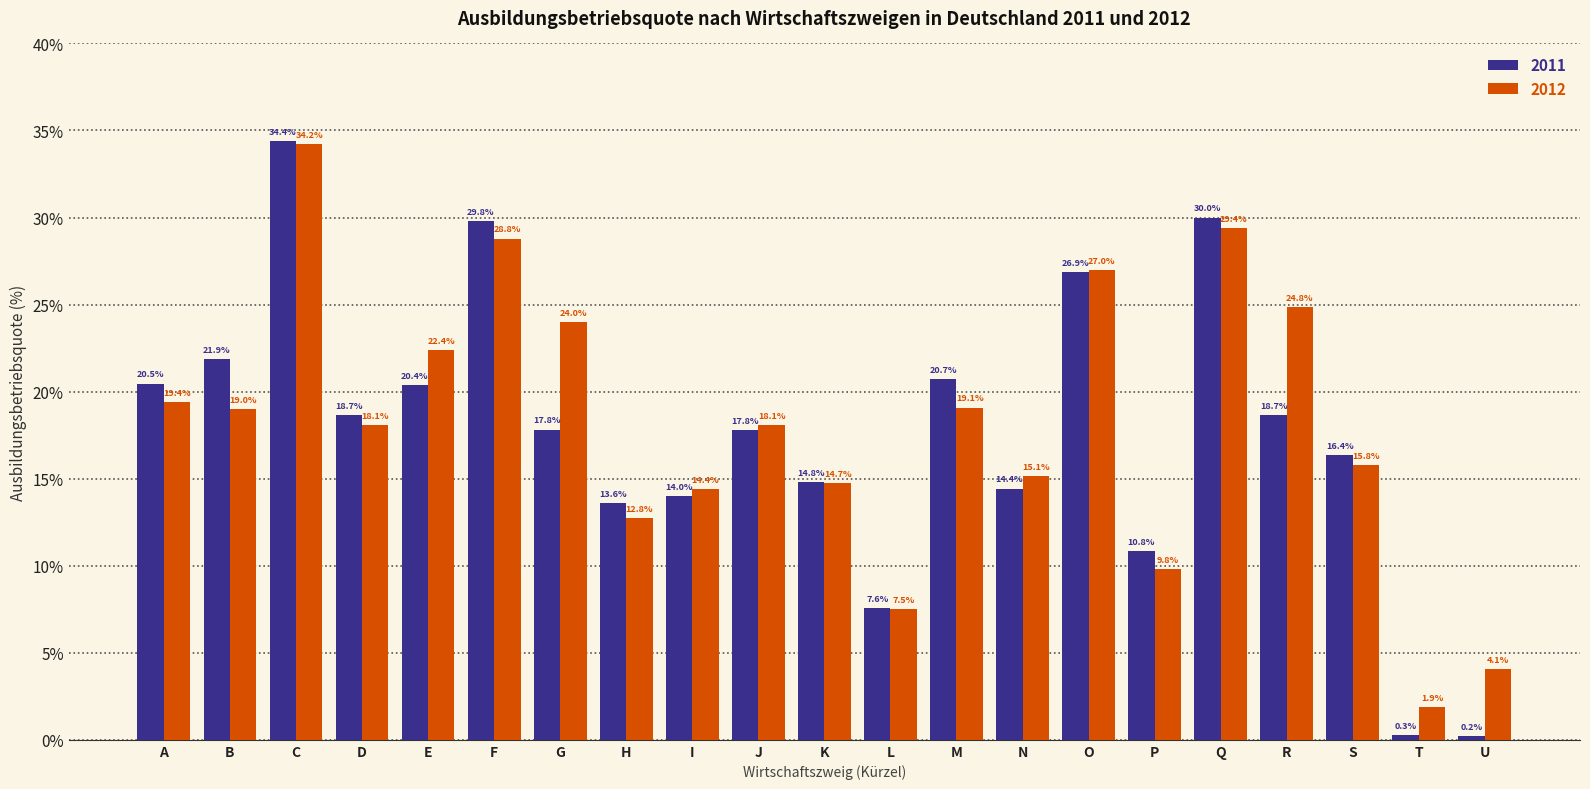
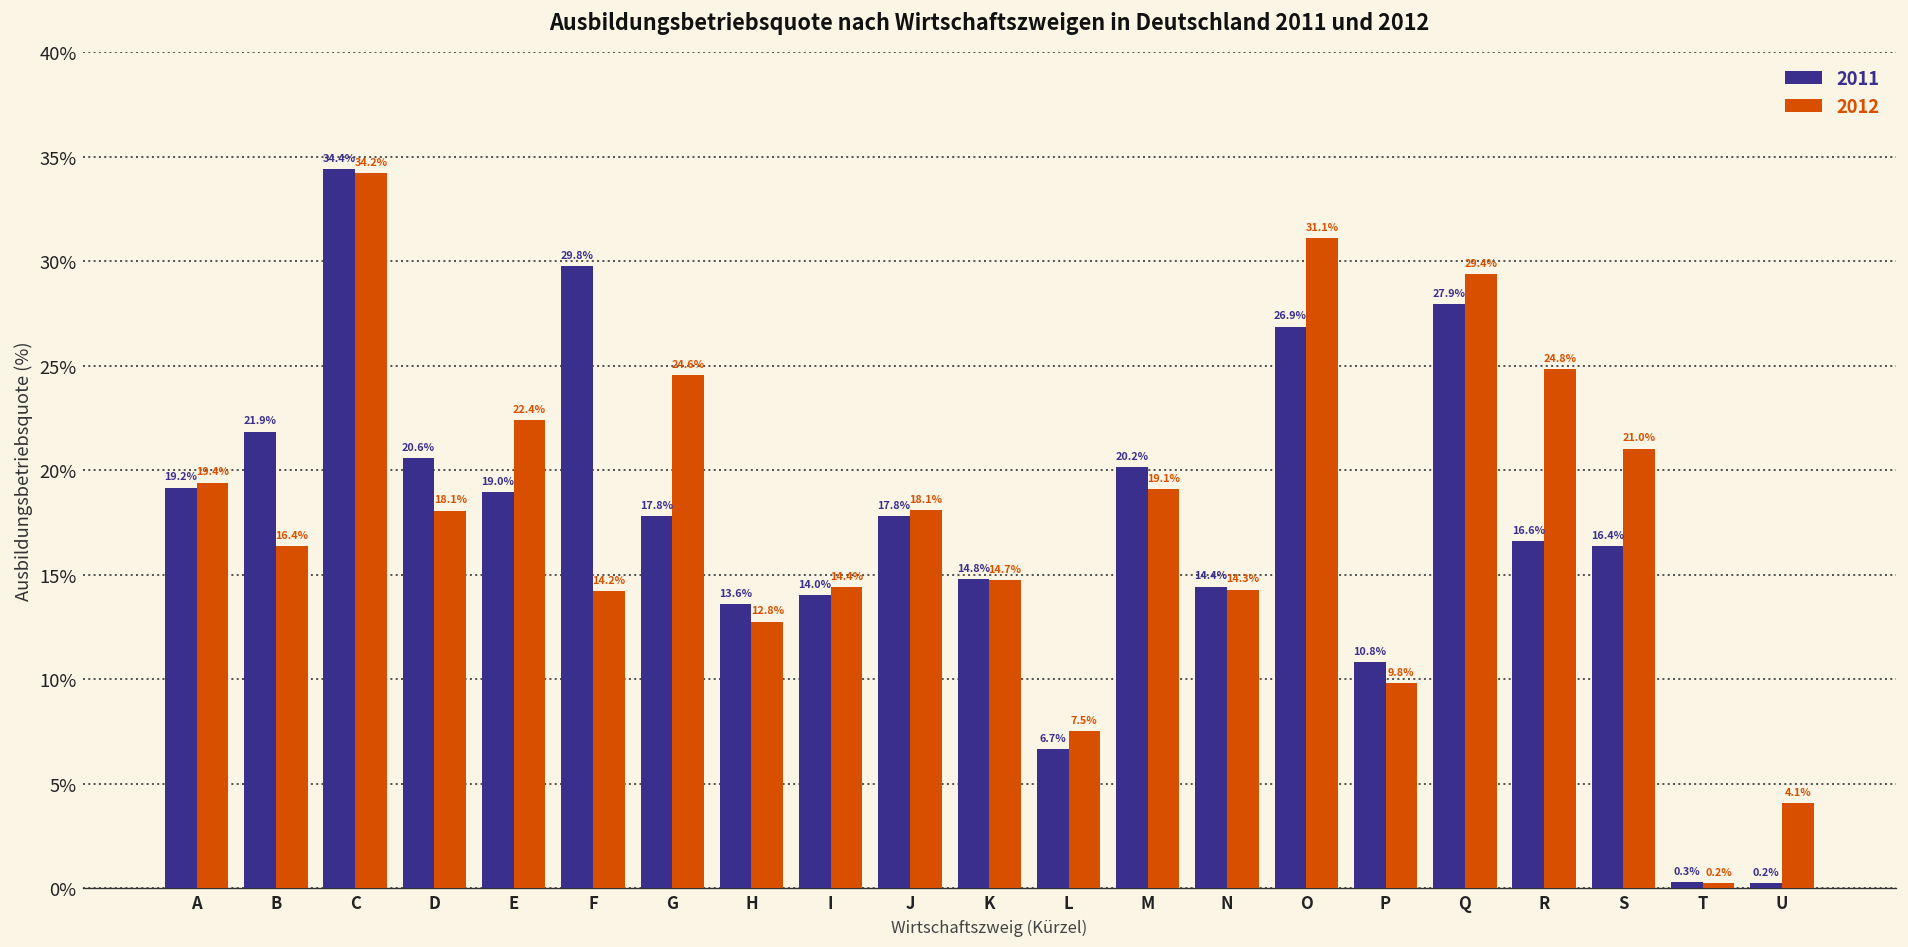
2011, A: 20.5% -> 19.2%
2012, B: 19.0% -> 16.4%
2011, D: 18.7% -> 20.6%
2011, E: 20.4% -> 19.0%
2012, F: 28.8% -> 14.2%
2012, G: 24.0% -> 24.6%
2011, L: 7.6% -> 6.7%
2011, M: 20.7% -> 20.2%
2012, N: 15.1% -> 14.3%
2012, O: 27.0% -> 31.1%
2011, Q: 30.0% -> 27.9%
2011, R: 18.7% -> 16.6%
2012, S: 15.8% -> 21.0%
2012, T: 1.9% -> 0.2%
